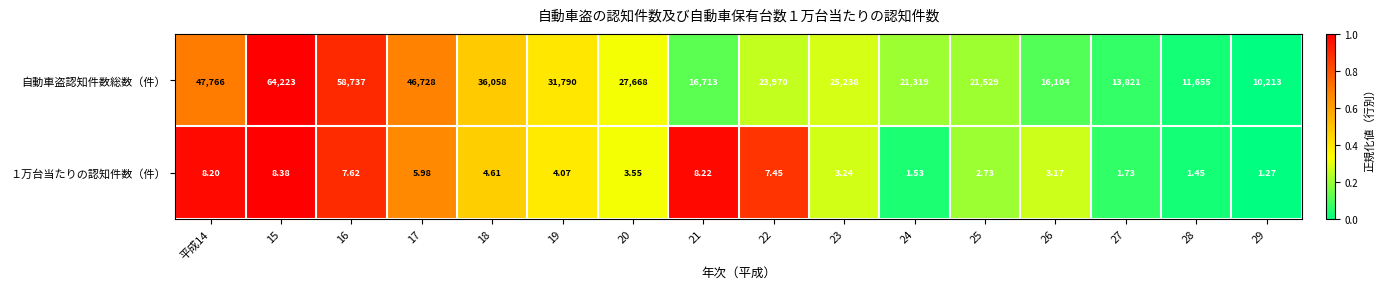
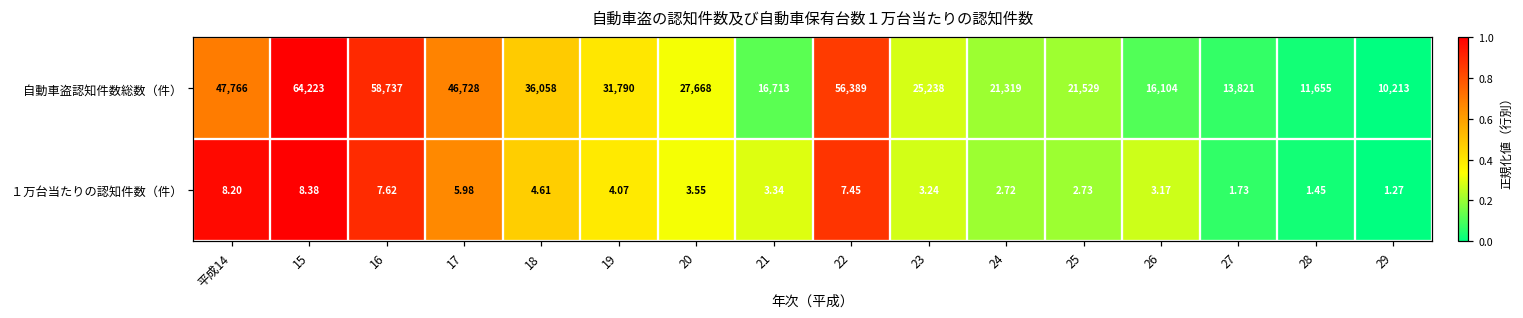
自動車盗認知件数総数（件）, 22: 23,970 -> 56,389
１万台当たりの認知件数（件）, 21: 8.22 -> 3.34
１万台当たりの認知件数（件）, 24: 1.53 -> 2.72
